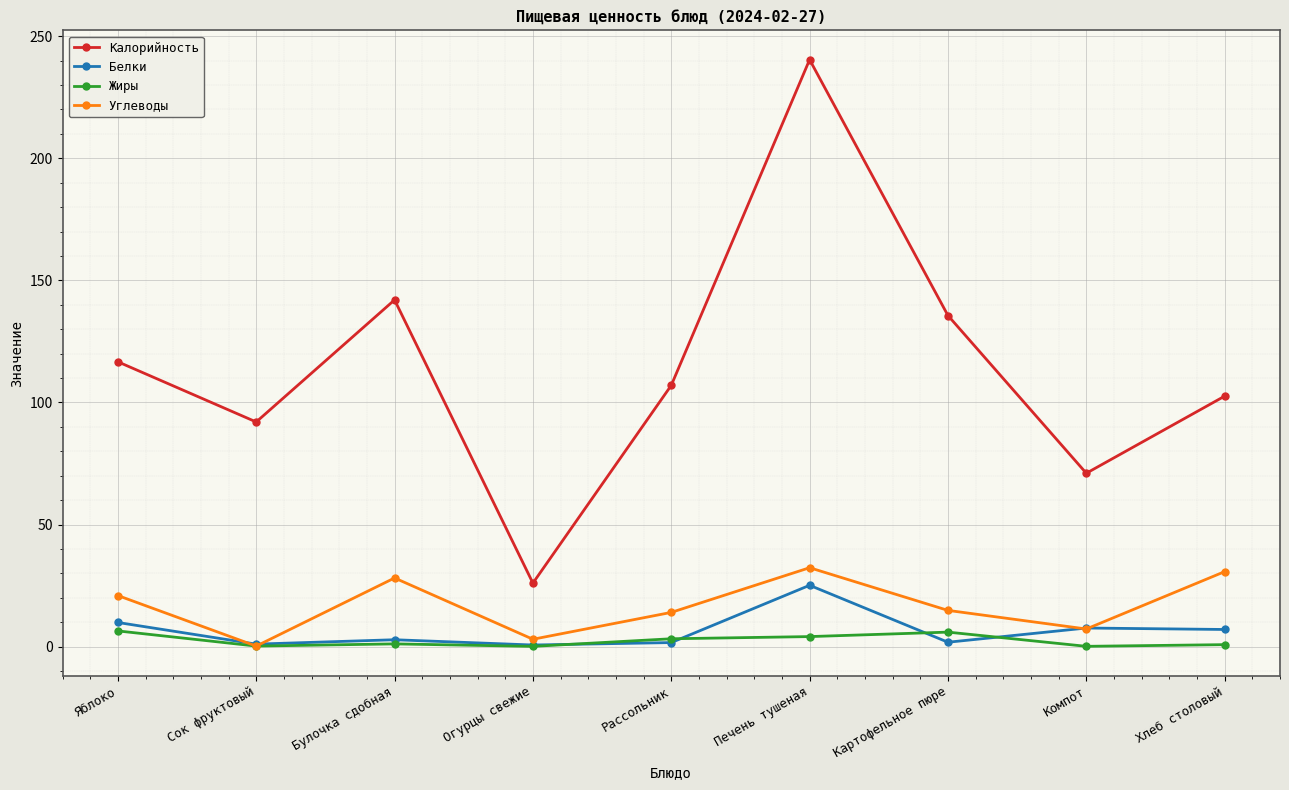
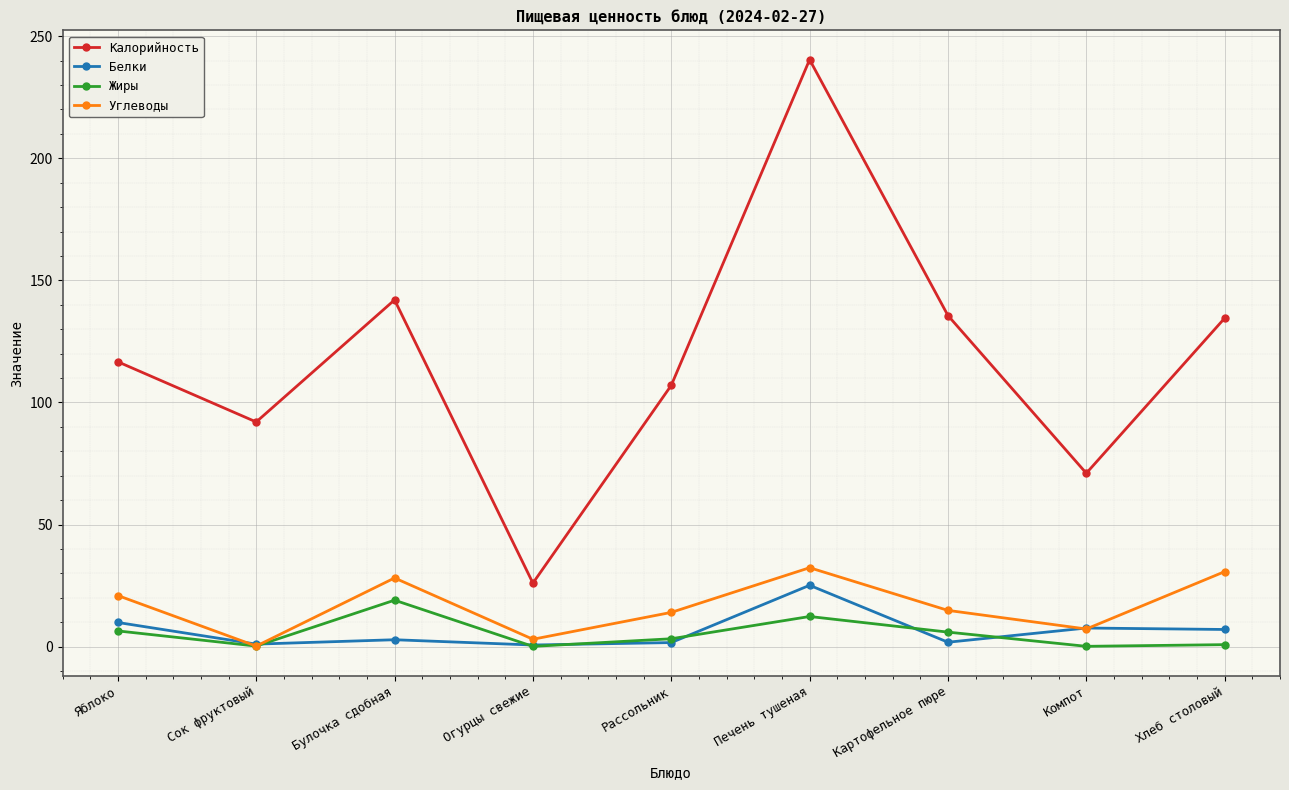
Жиры, Булочка сдобная: 1 -> 19
Жиры, Печень тушеная: 4 -> 12
Калорийность, Хлеб столовый: 103 -> 135
